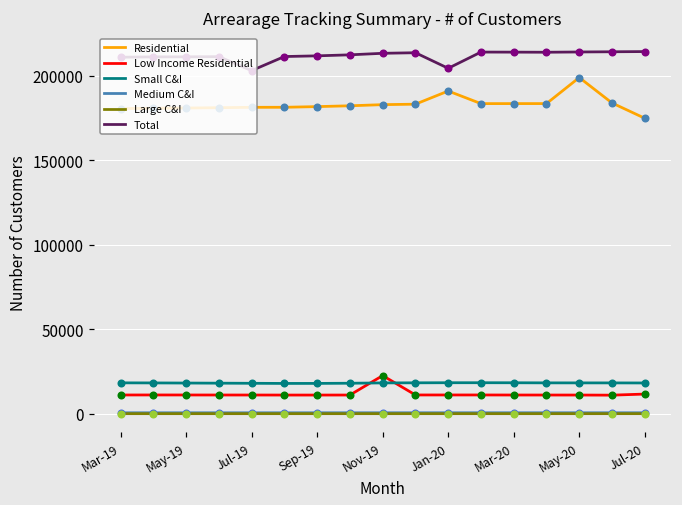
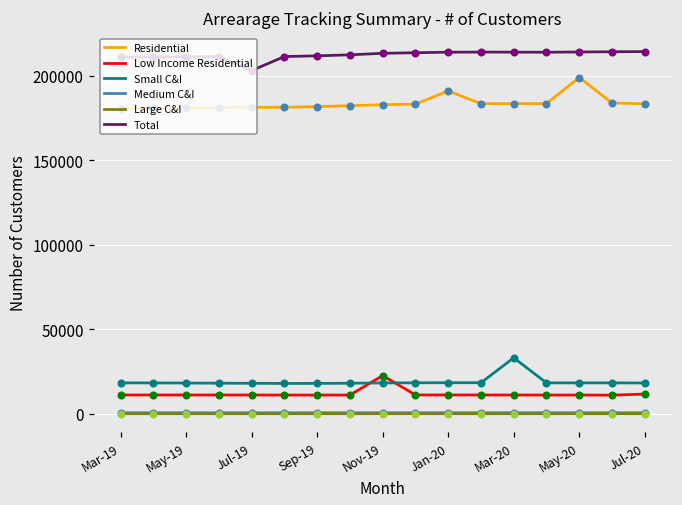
Total, Jan-20: 204000 -> 214000
Small C&I, Mar-20: 18000 -> 33000
Residential, Jul-20: 175000 -> 183000
